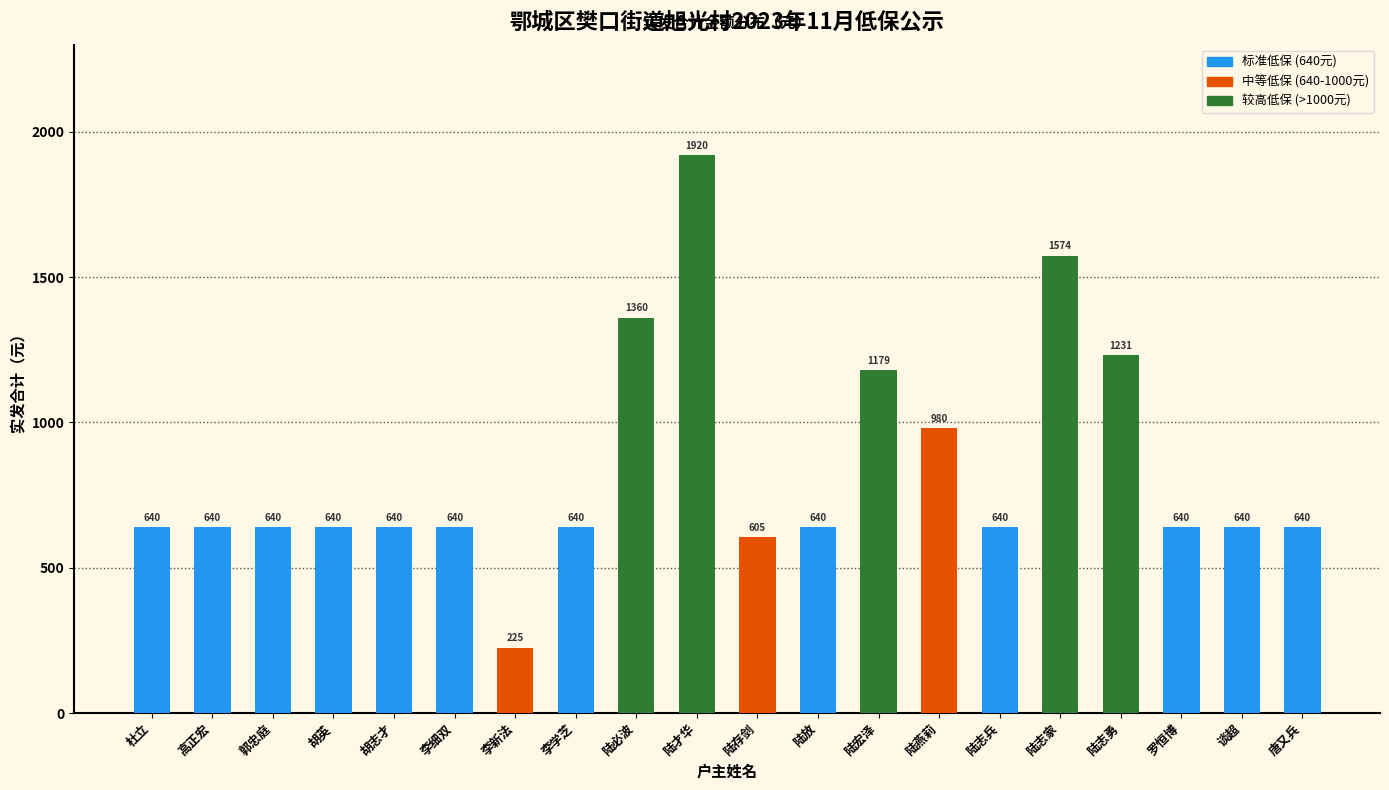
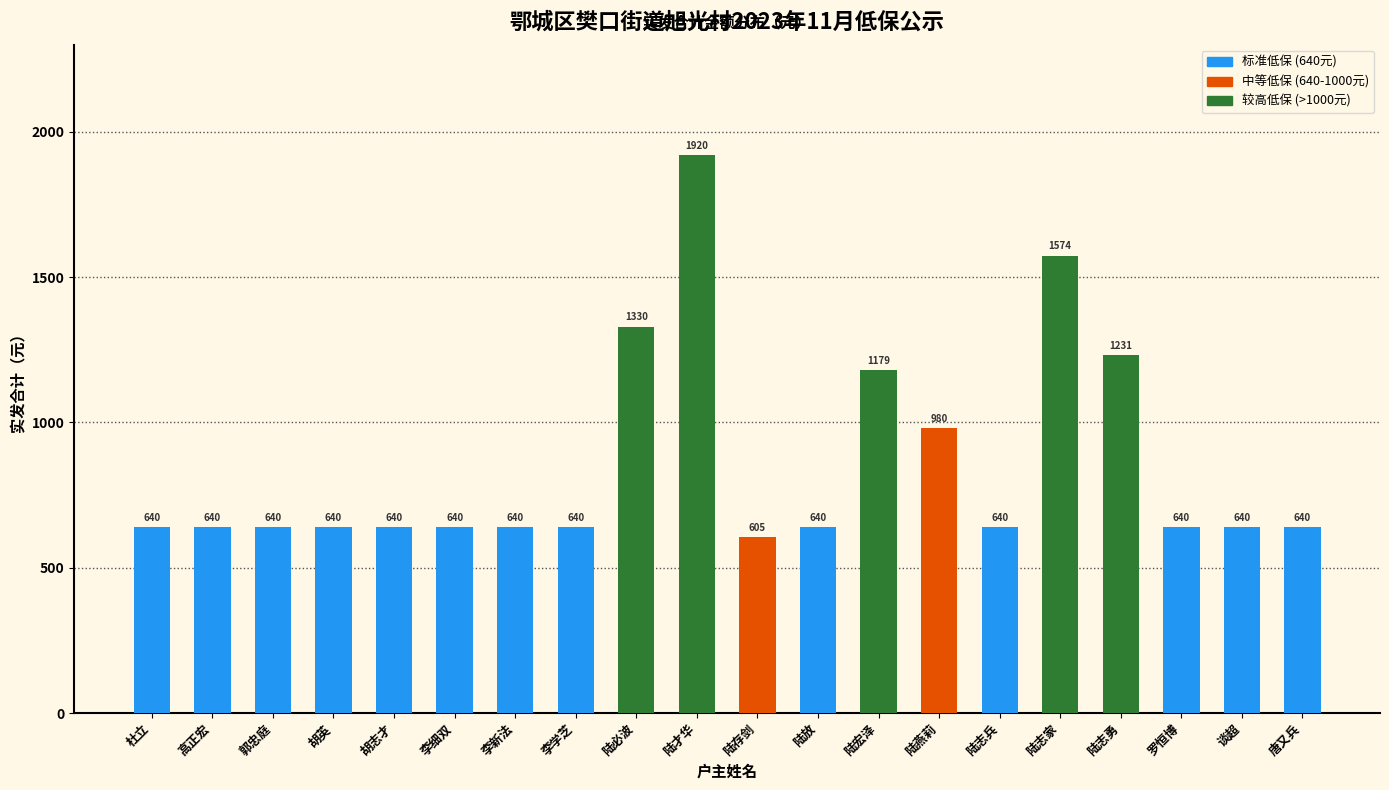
李新法: 225 -> 640
陆必波: 1360 -> 1330
